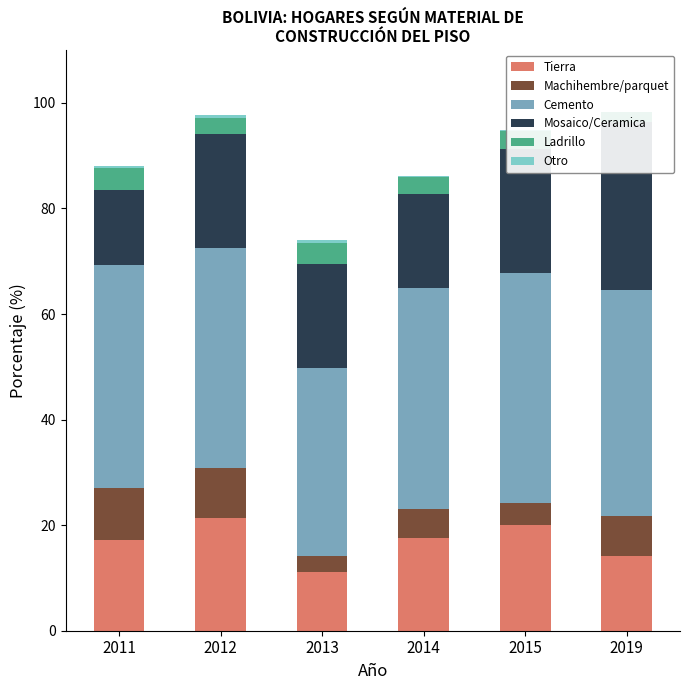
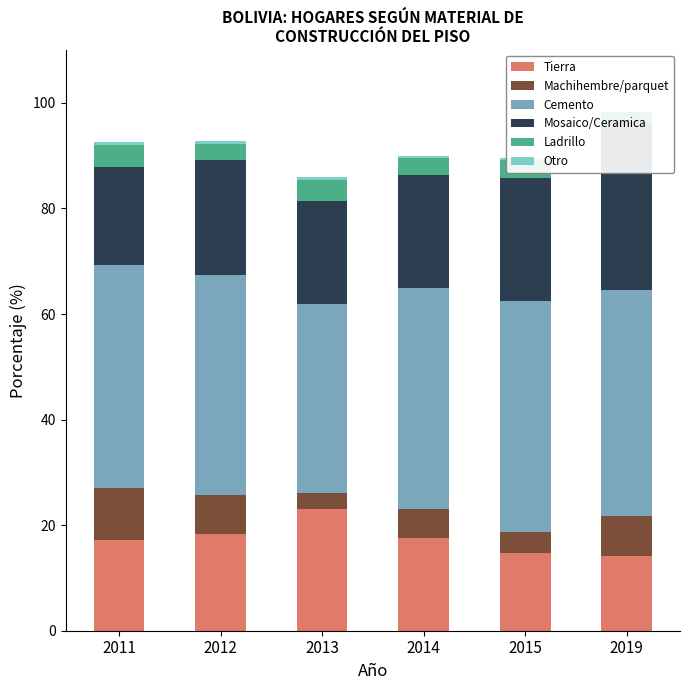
Mosaico/Ceramica, 2011: 14 -> 19
Tierra, 2012: 21 -> 18
Machihembre/parquet, 2012: 9 -> 7
Tierra, 2013: 11 -> 23
Mosaico/Ceramica, 2014: 18 -> 21
Tierra, 2015: 20 -> 15
